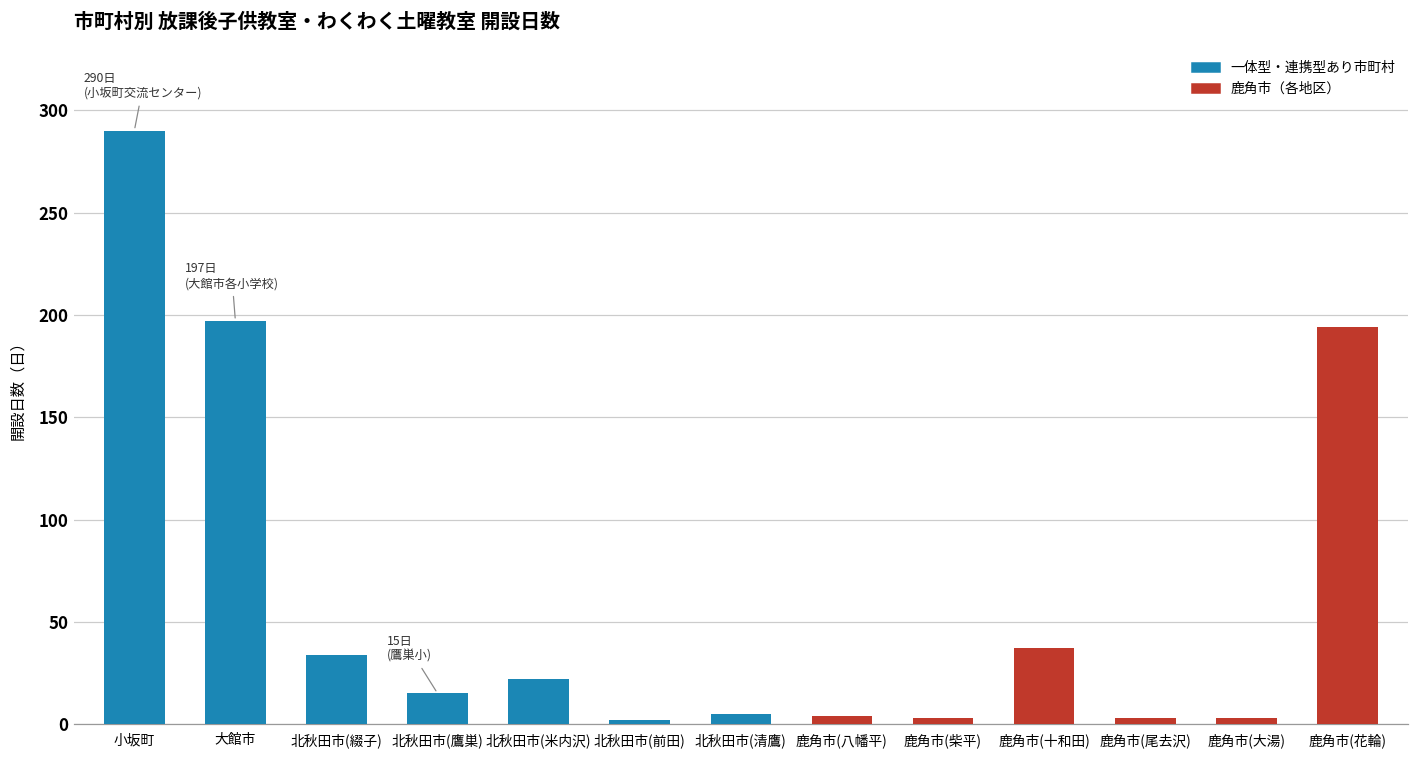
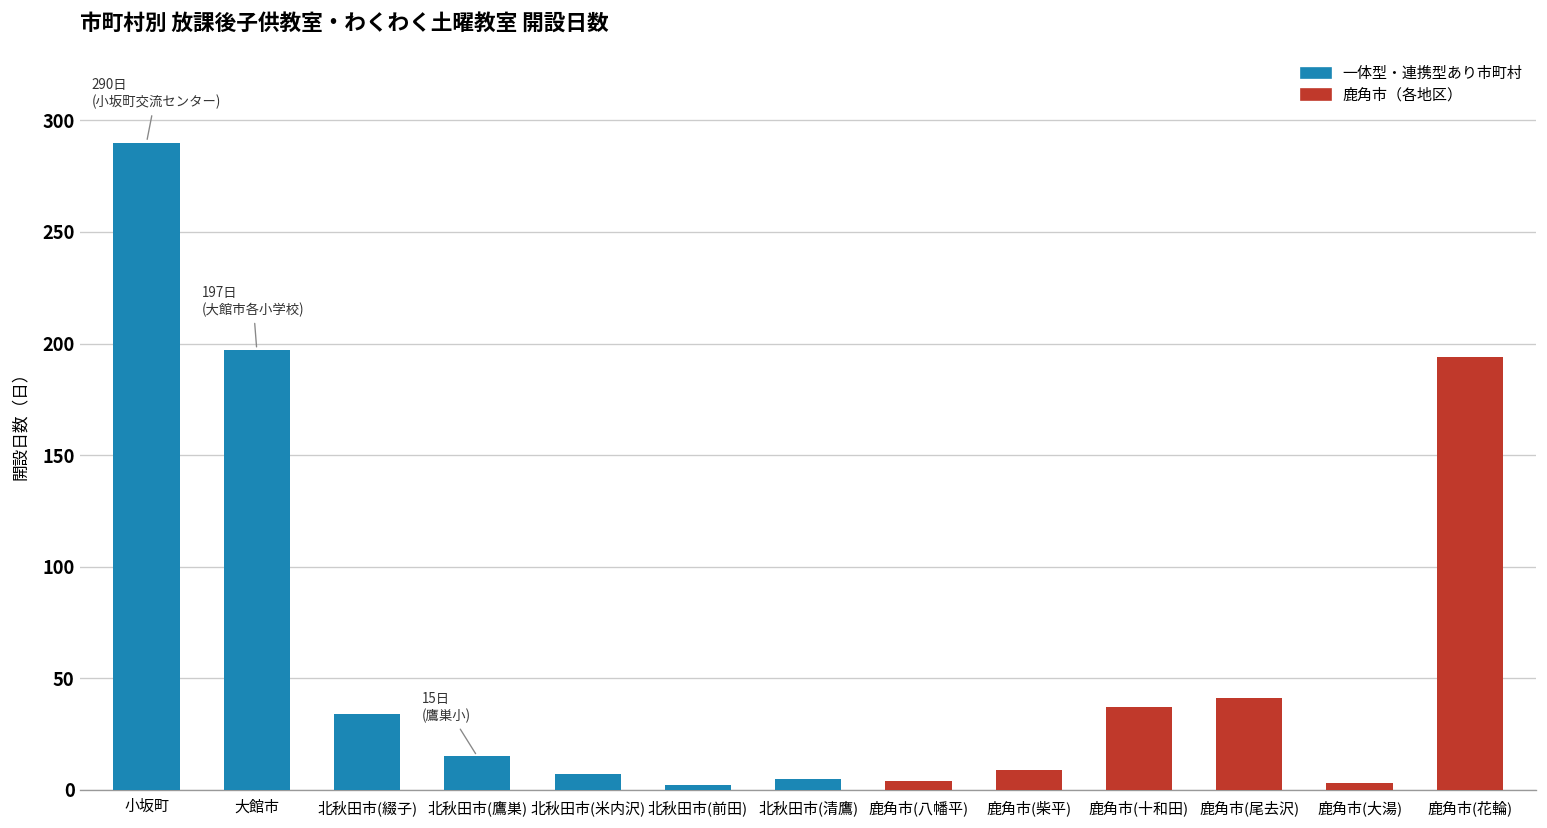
北秋田市(米内沢): 22 -> 7
鹿角市(柴平): 3 -> 9
鹿角市(尾去沢): 3 -> 41
